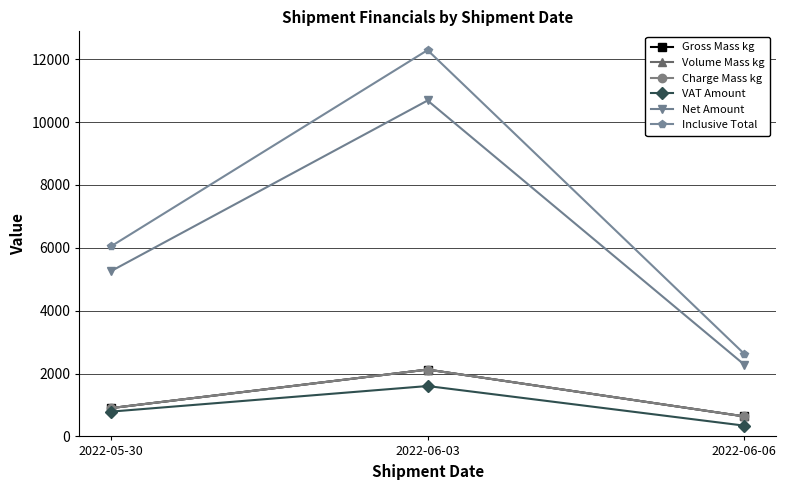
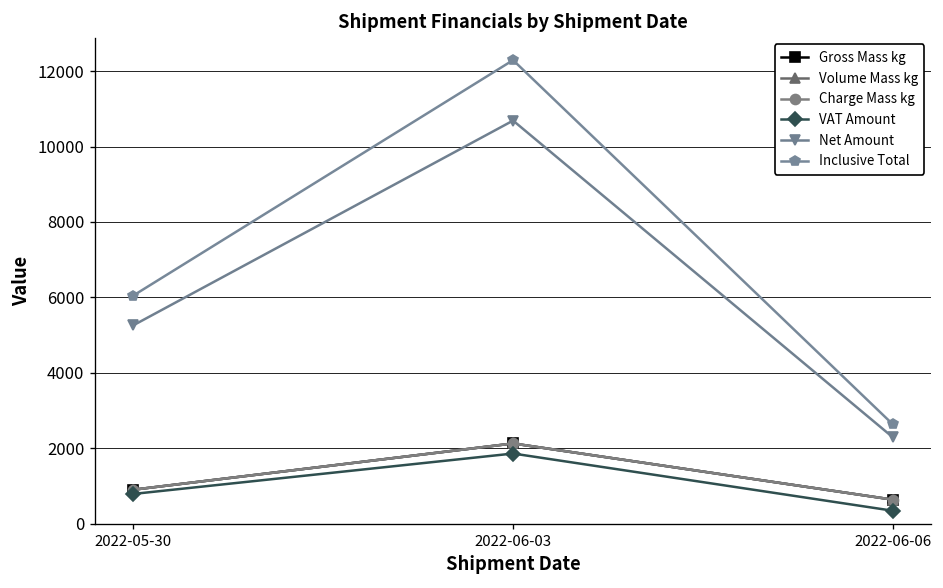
VAT Amount, 2022-06-03: 1600 -> 1900
